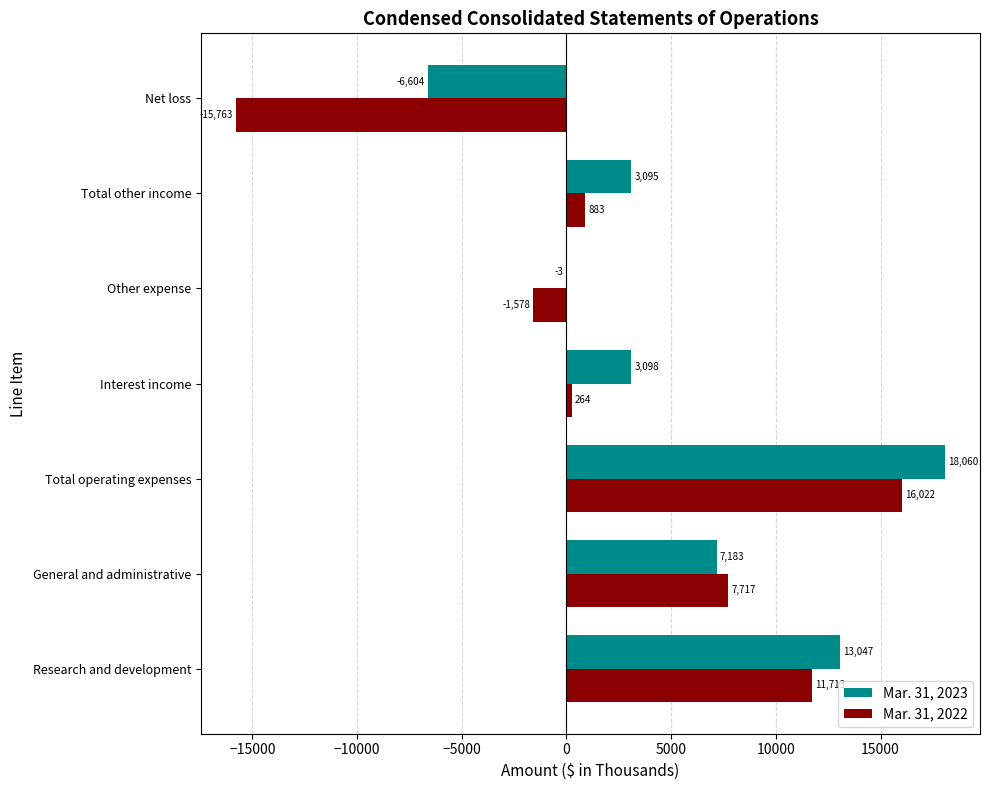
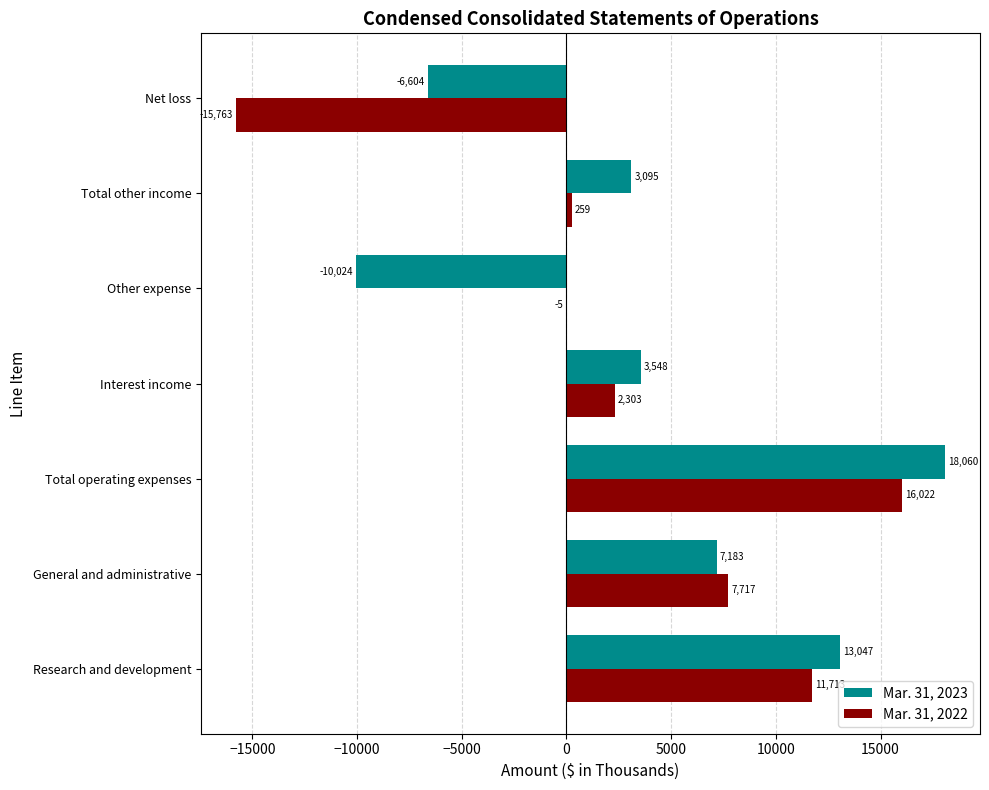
Mar. 31, 2022, Total other income: 883 -> 259
Mar. 31, 2023, Other expense: -3 -> -10,024
Mar. 31, 2022, Other expense: -1,578 -> -5
Mar. 31, 2023, Interest income: 3,098 -> 3,548
Mar. 31, 2022, Interest income: 264 -> 2,303
